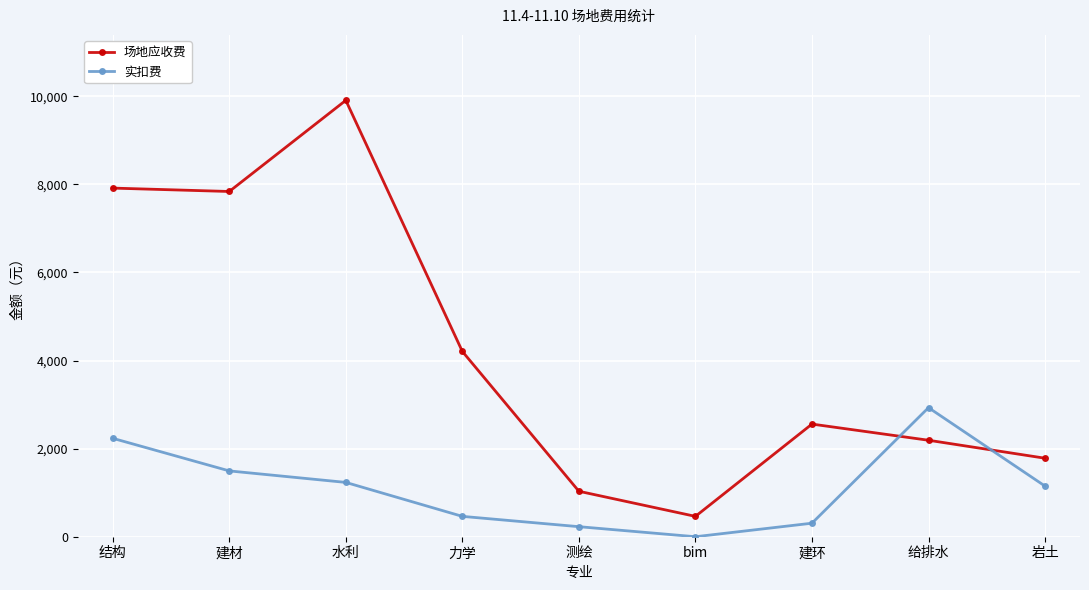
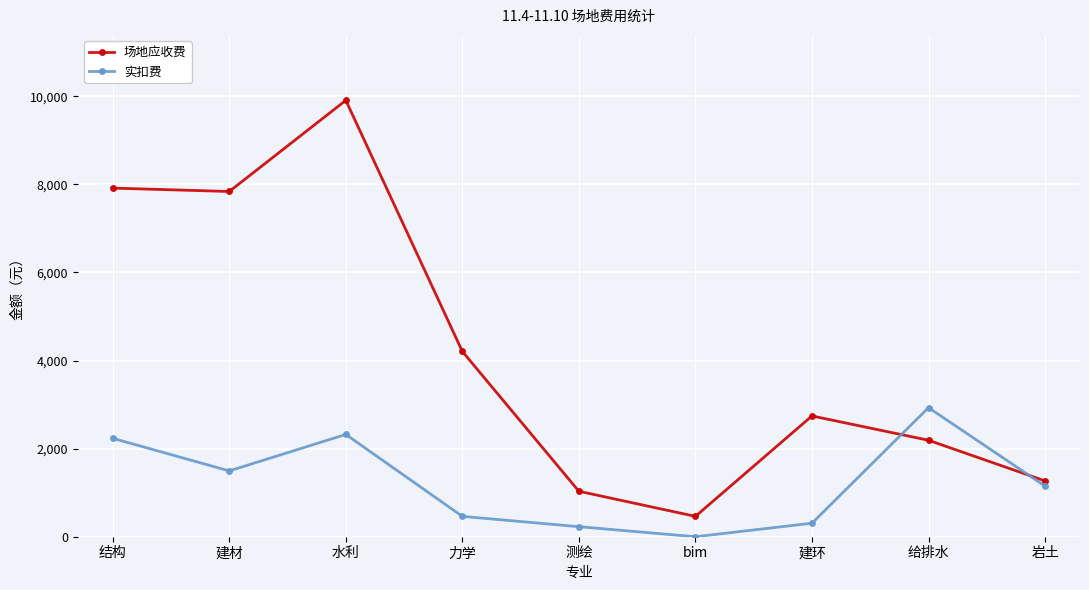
实扣费, 水利: 1,200 -> 2,300
场地应收费, 建环: 2,600 -> 2,700
场地应收费, 岩土: 1,800 -> 1,300
